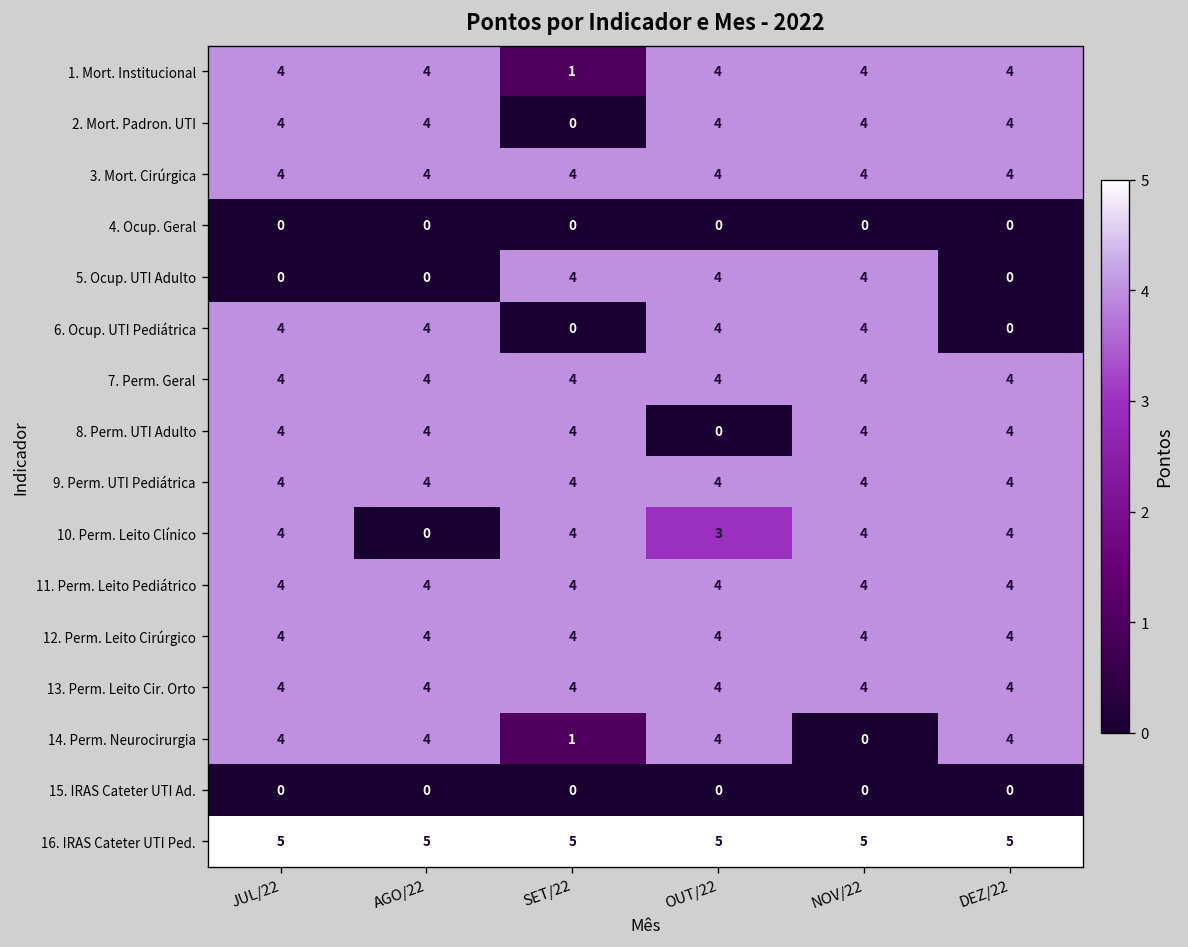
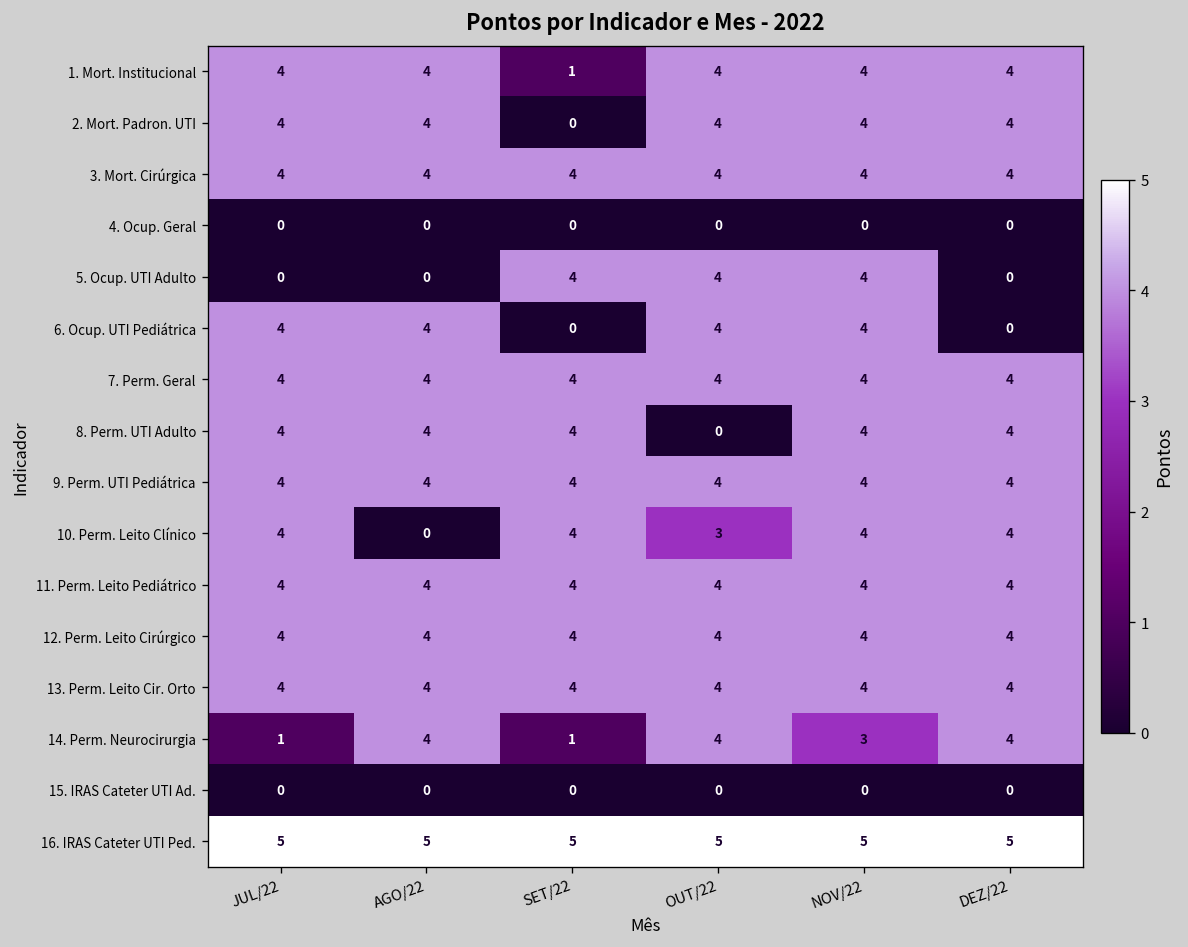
14. Perm. Neurocirurgia, JUL/22: 4 -> 1
14. Perm. Neurocirurgia, NOV/22: 0 -> 3
